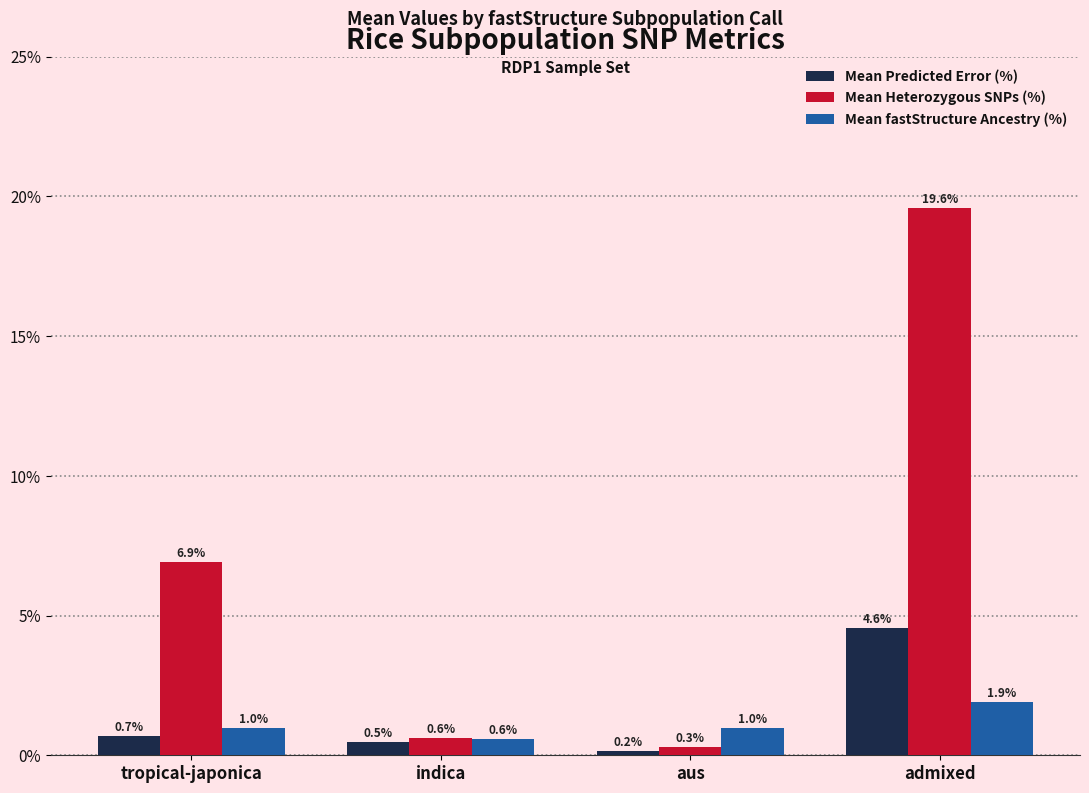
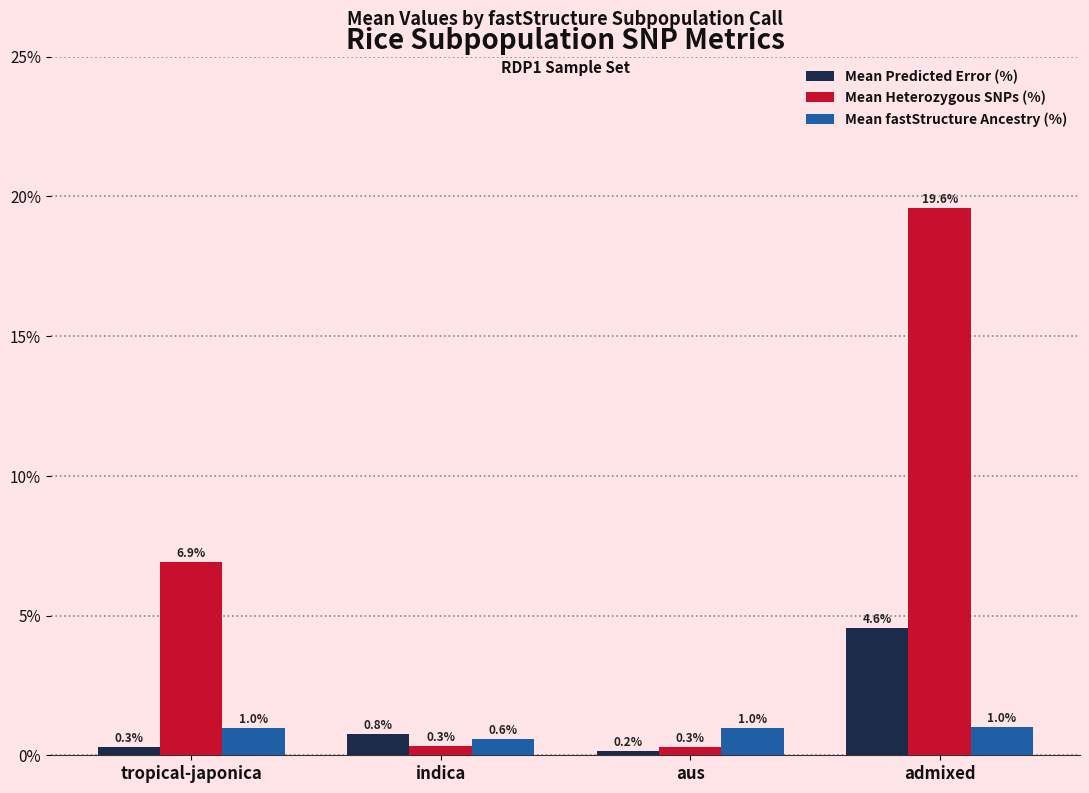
Mean Predicted Error (%), tropical-japonica: 0.7% -> 0.3%
Mean Predicted Error (%), indica: 0.5% -> 0.8%
Mean Heterozygous SNPs (%), indica: 0.6% -> 0.3%
Mean fastStructure Ancestry (%), admixed: 1.9% -> 1.0%
